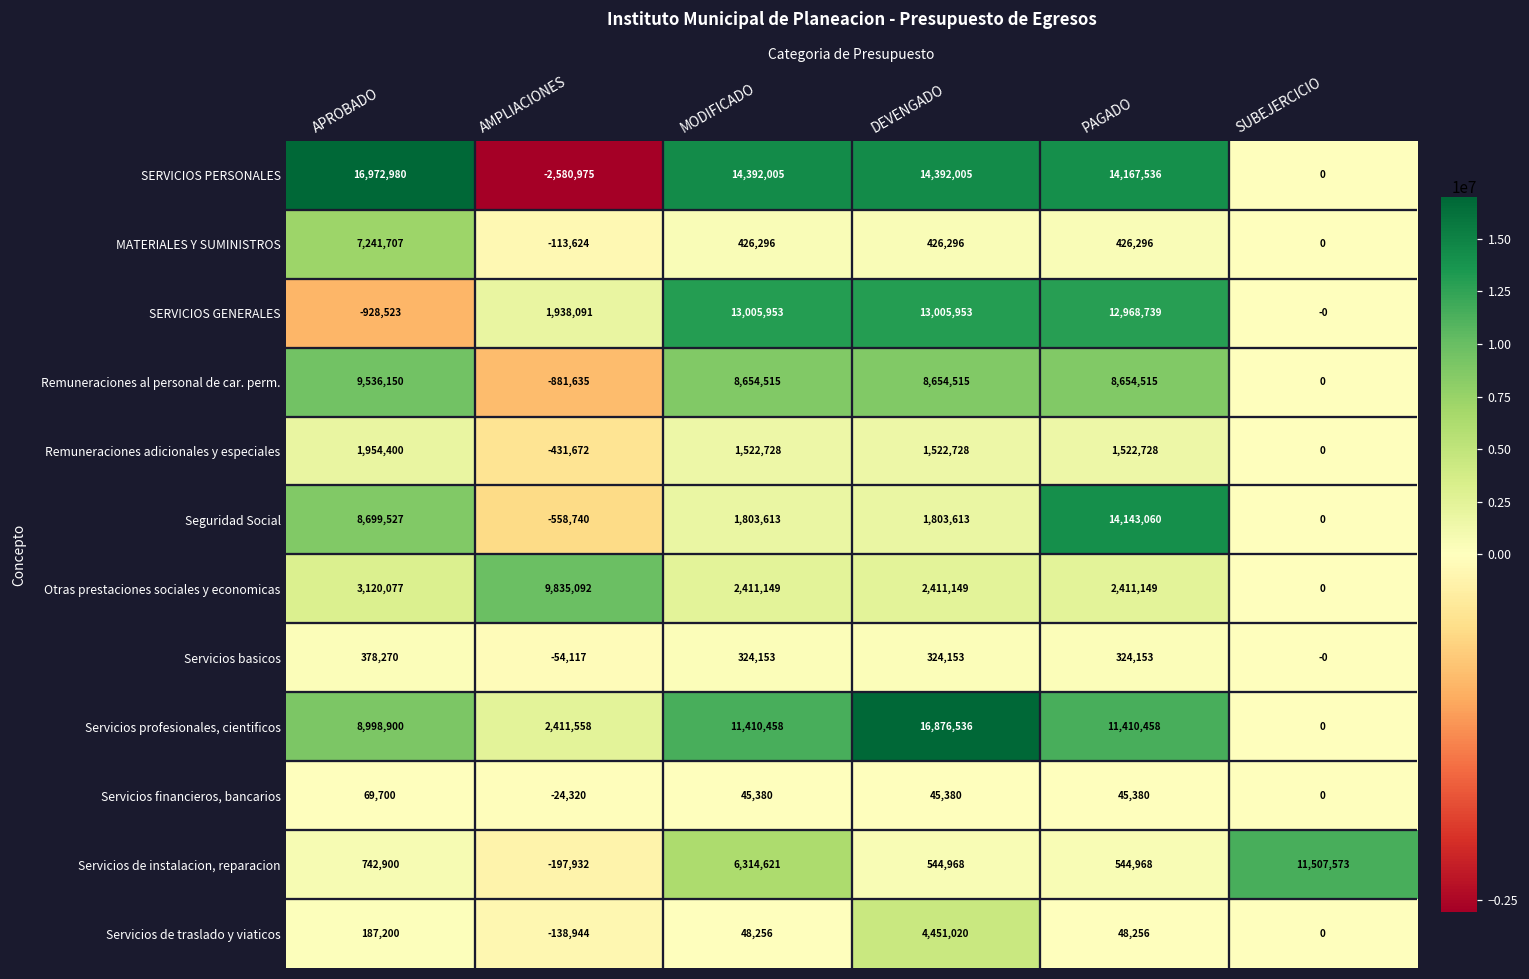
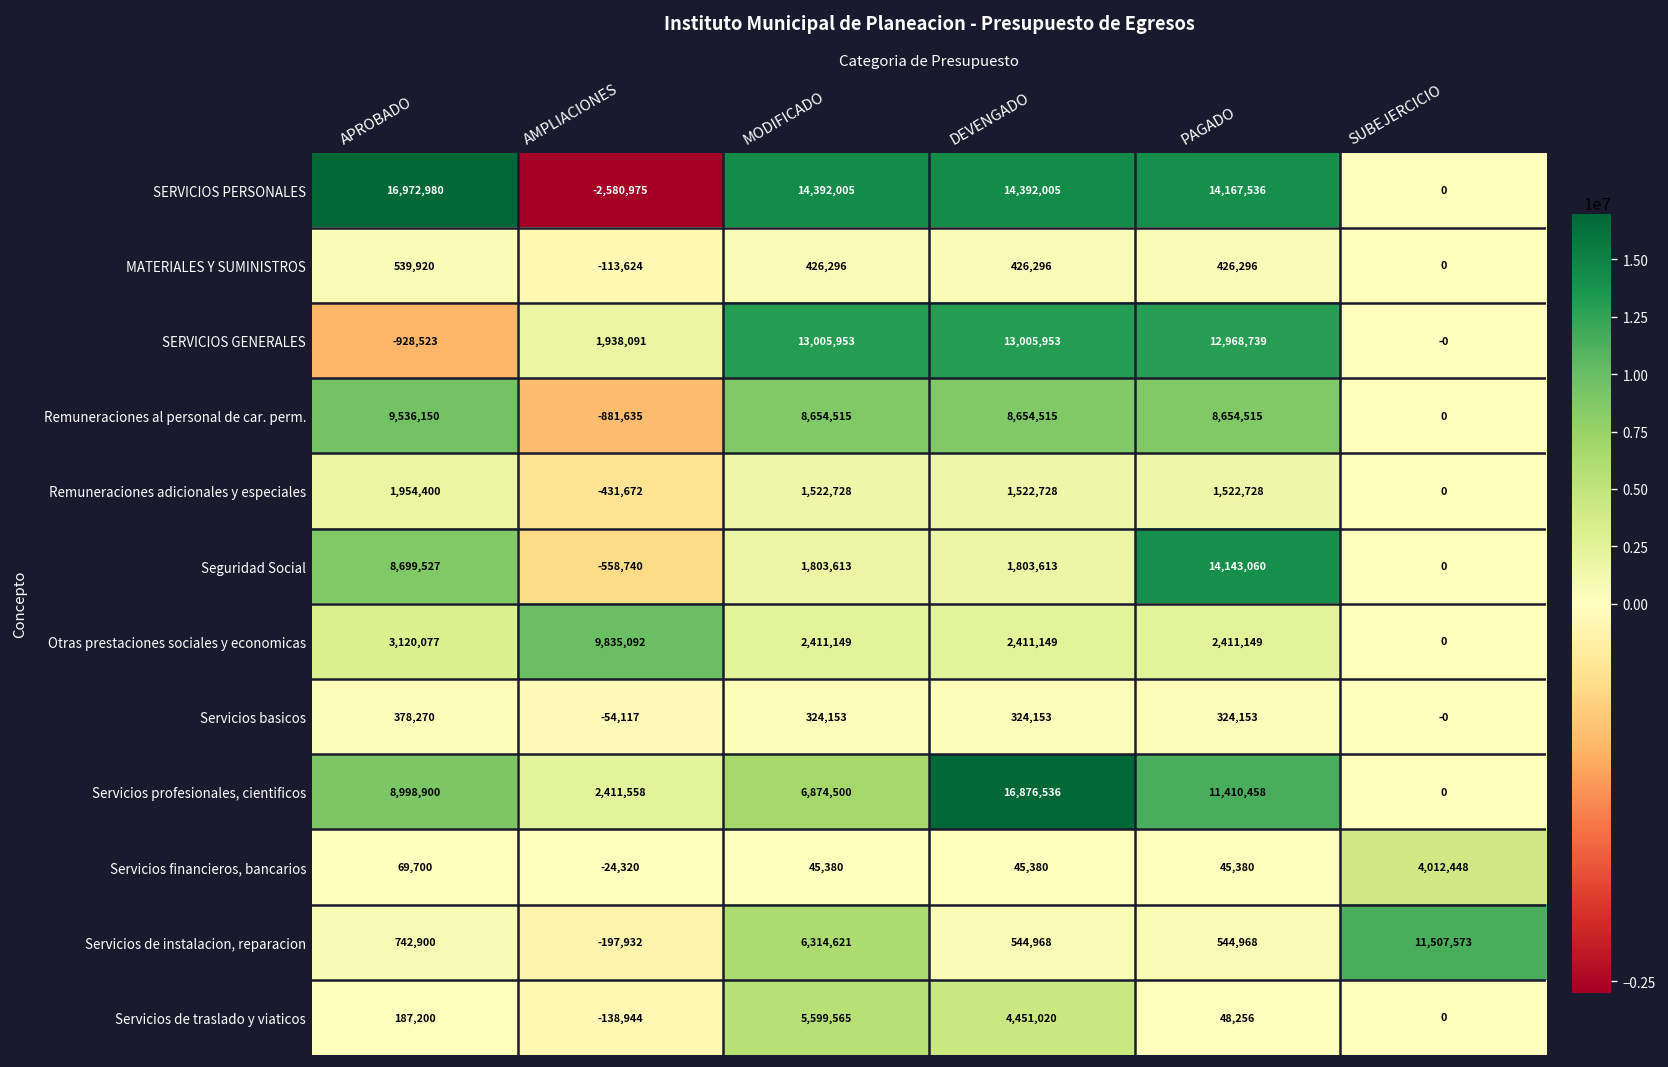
MATERIALES Y SUMINISTROS, APROBADO: 7,241,707 -> 539,920
Servicios profesionales, cientificos, MODIFICADO: 11,410,458 -> 6,874,500
Servicios financieros, bancarios, SUBEJERCICIO: 0 -> 4,012,448
Servicios de traslado y viaticos, MODIFICADO: 48,256 -> 5,599,565
